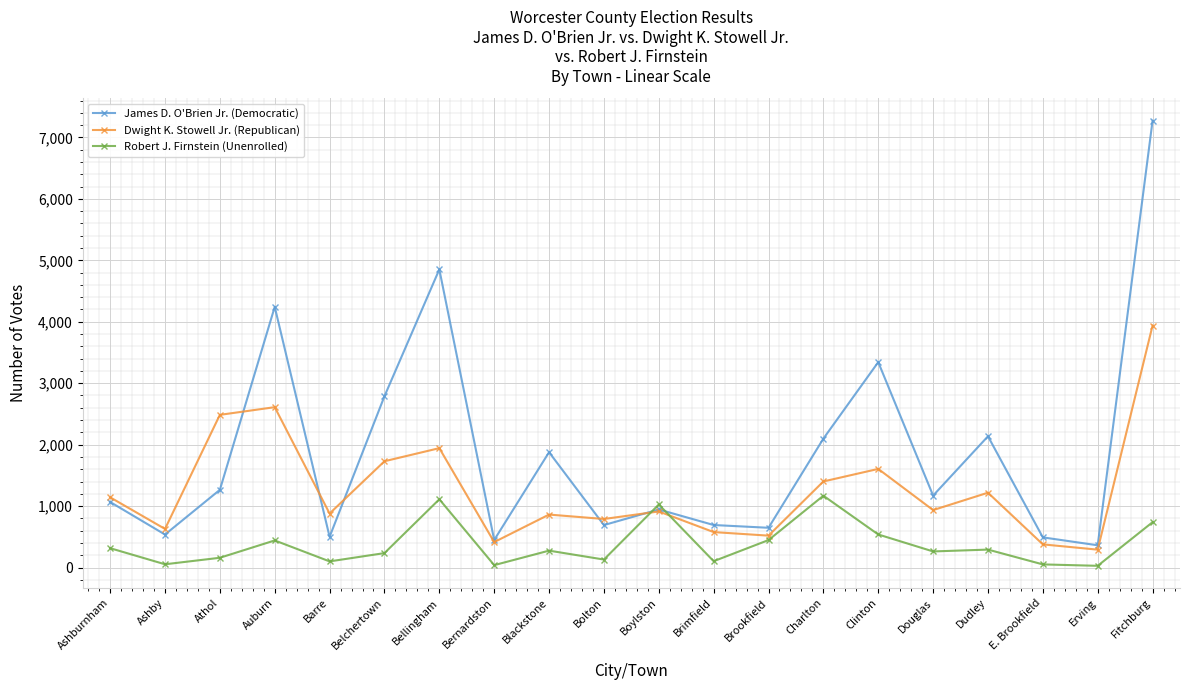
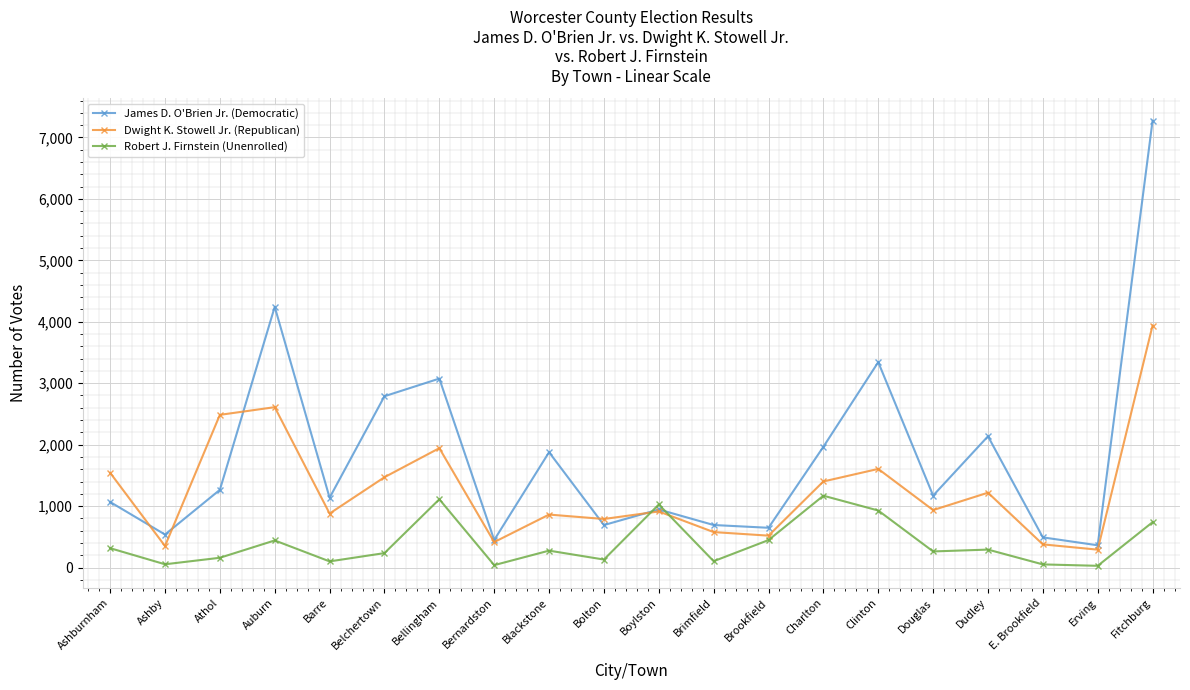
Dwight K. Stowell Jr. (Republican), Ashburnham: 1,100 -> 1,500
Dwight K. Stowell Jr. (Republican), Ashby: 600 -> 400
James D. O'Brien Jr. (Democratic), Barre: 500 -> 1,100
Dwight K. Stowell Jr. (Republican), Belchertown: 1,700 -> 1,500
James D. O'Brien Jr. (Democratic), Bellingham: 4,900 -> 3,100
James D. O'Brien Jr. (Democratic), Charlton: 2,100 -> 2,000
Robert J. Firnstein (Unenrolled), Clinton: 500 -> 900
